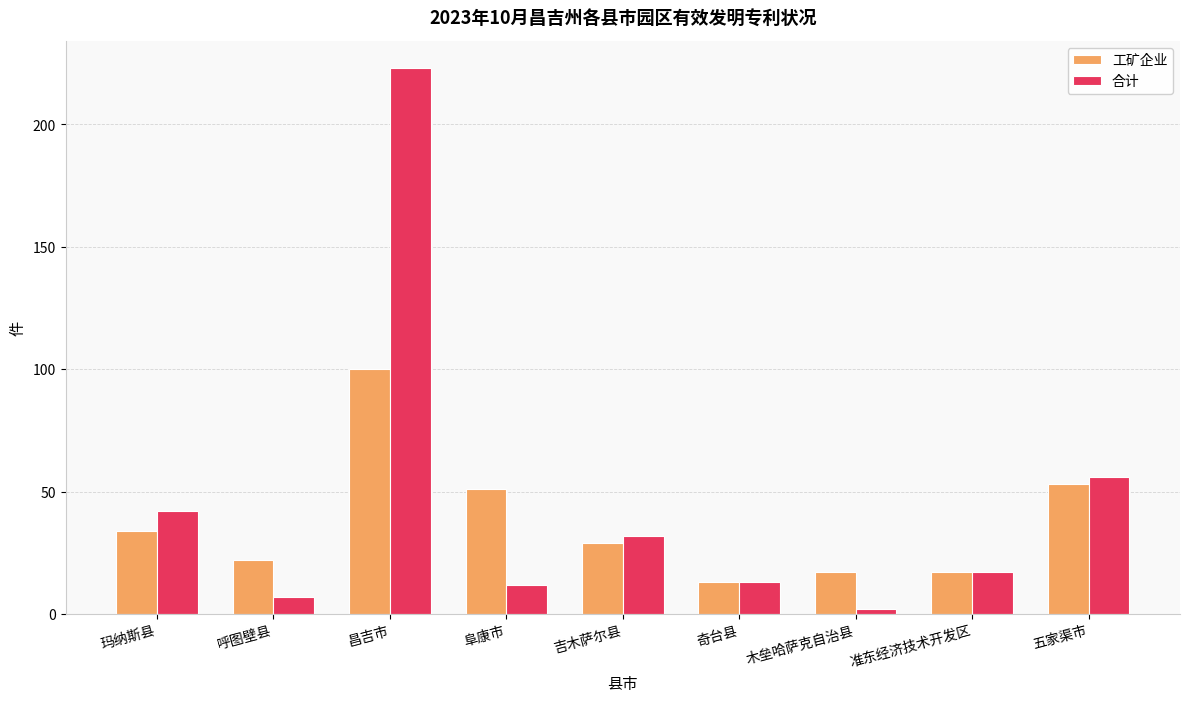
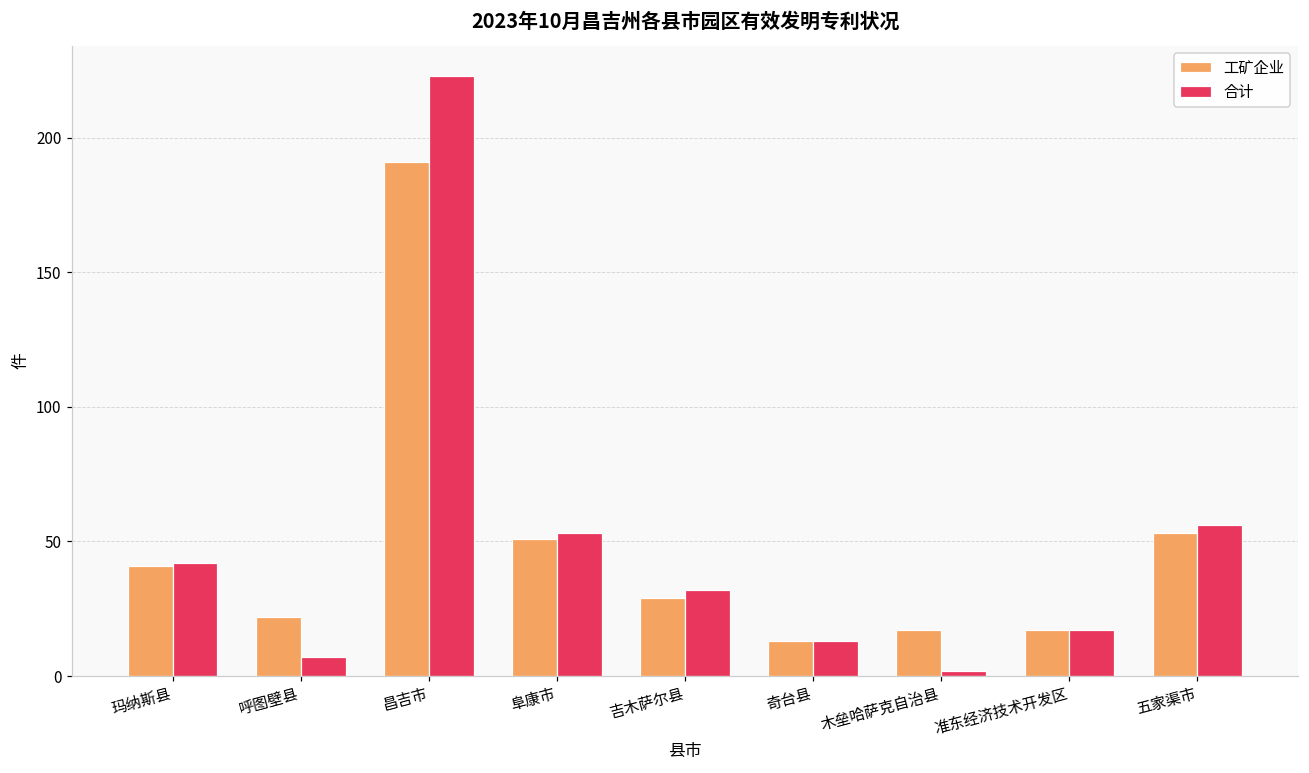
工矿企业, 玛纳斯县: 34 -> 41
工矿企业, 昌吉市: 100 -> 191
合计, 阜康市: 12 -> 53
